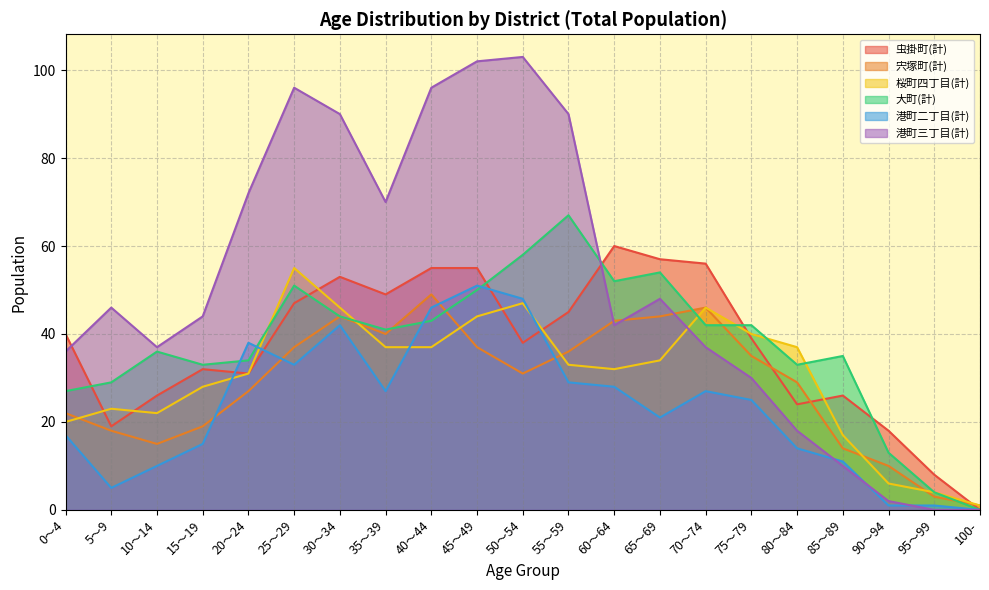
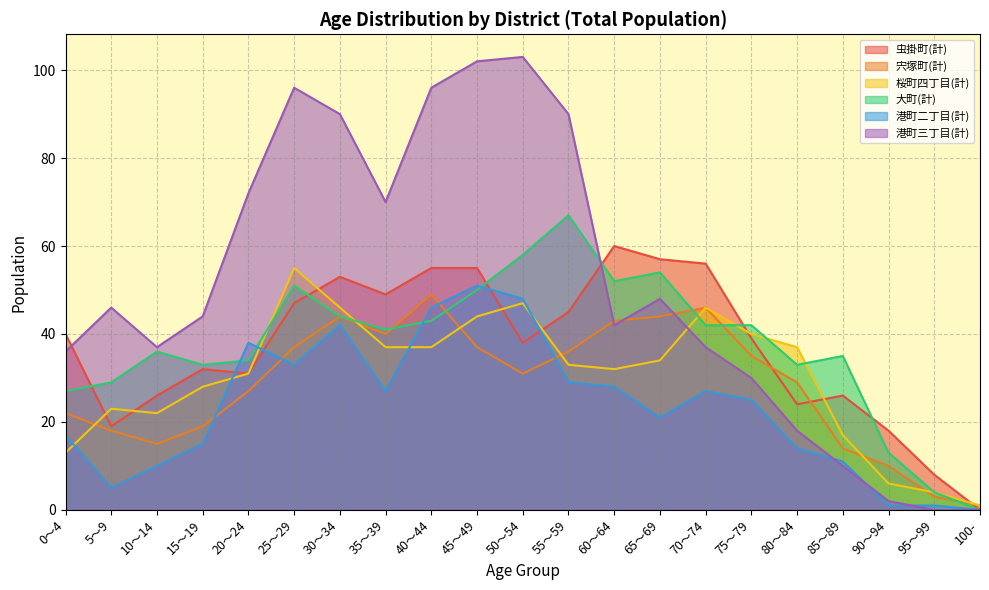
桜町四丁目(計), 0～4: 20 -> 13
